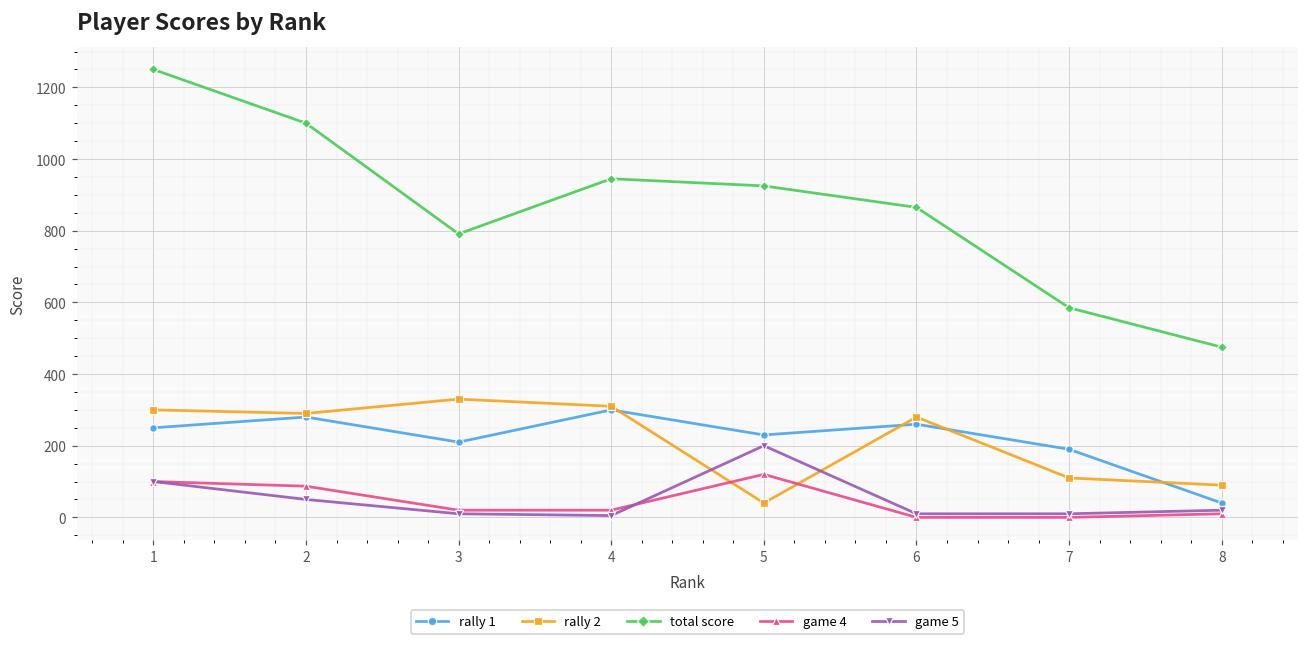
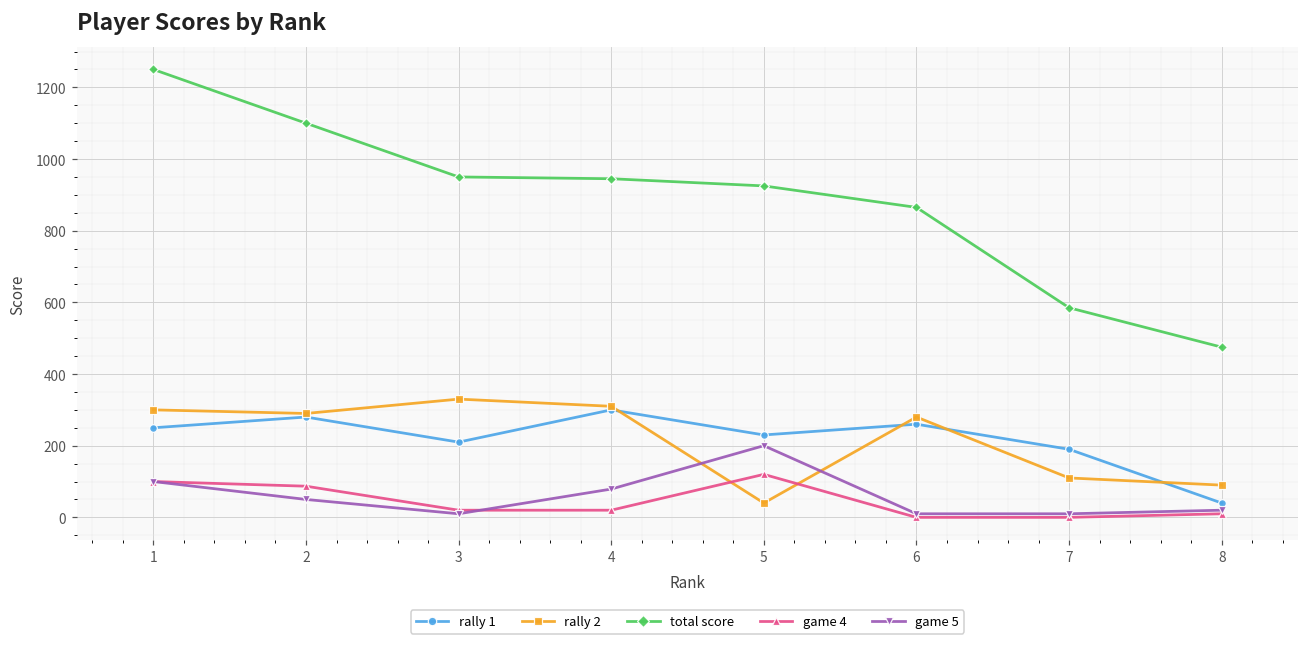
total score, 3: 790 -> 950
game 5, 4: 10 -> 80
